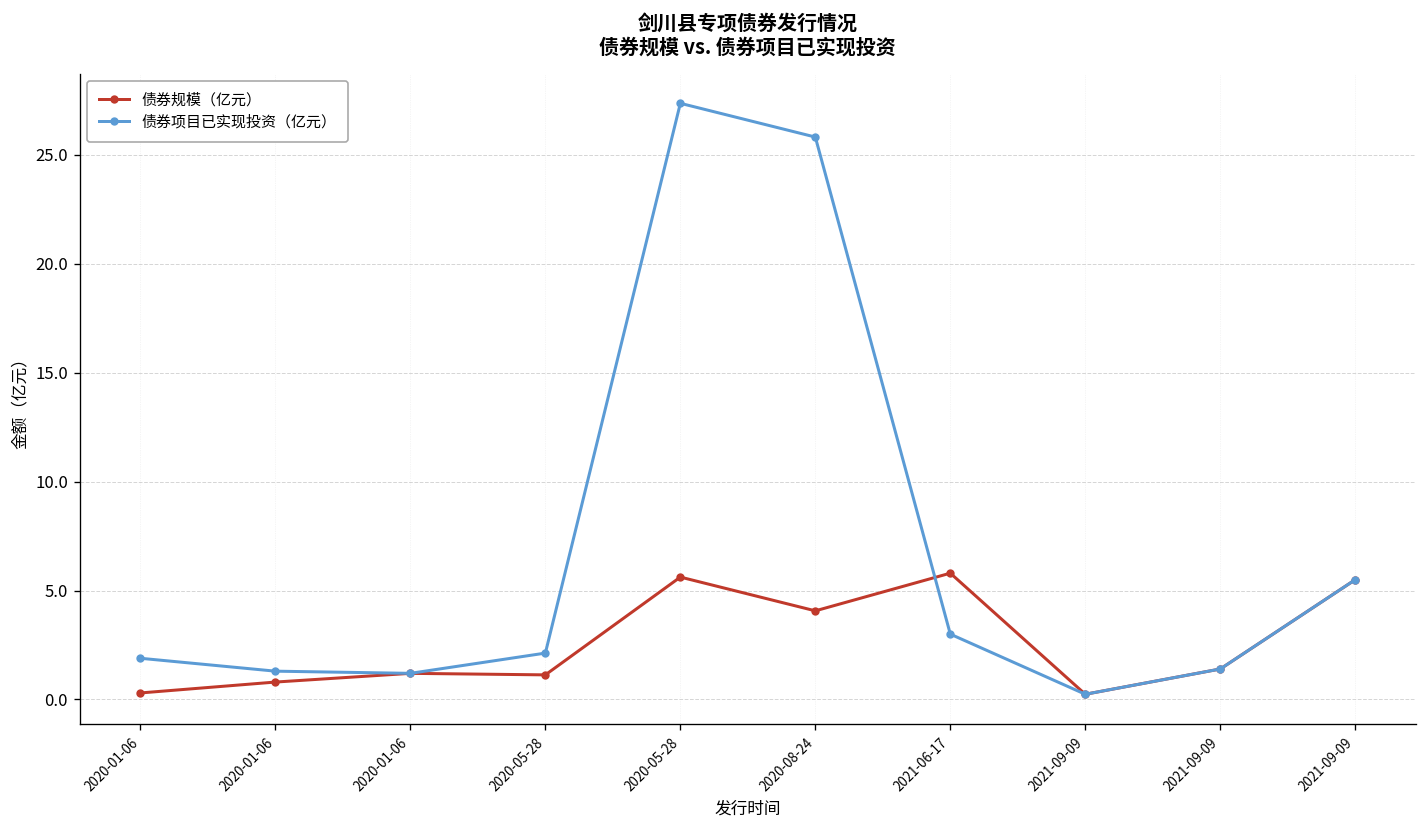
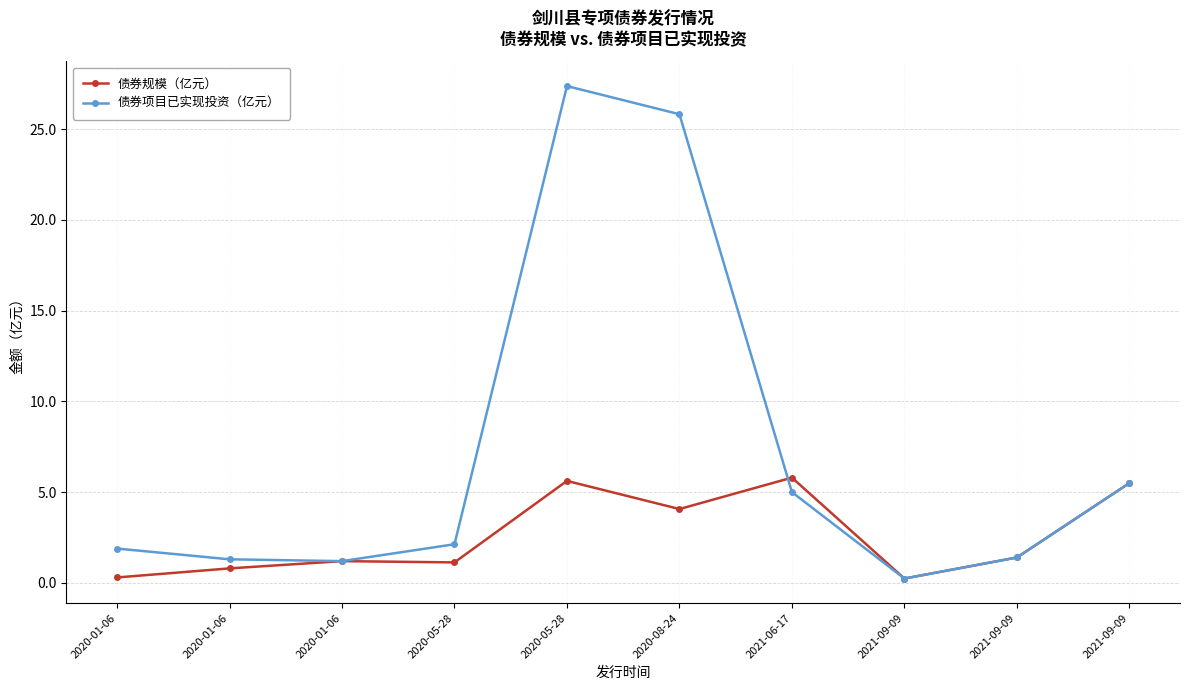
债券项目已实现投资（亿元）, 2021-06-17: 3 -> 5
